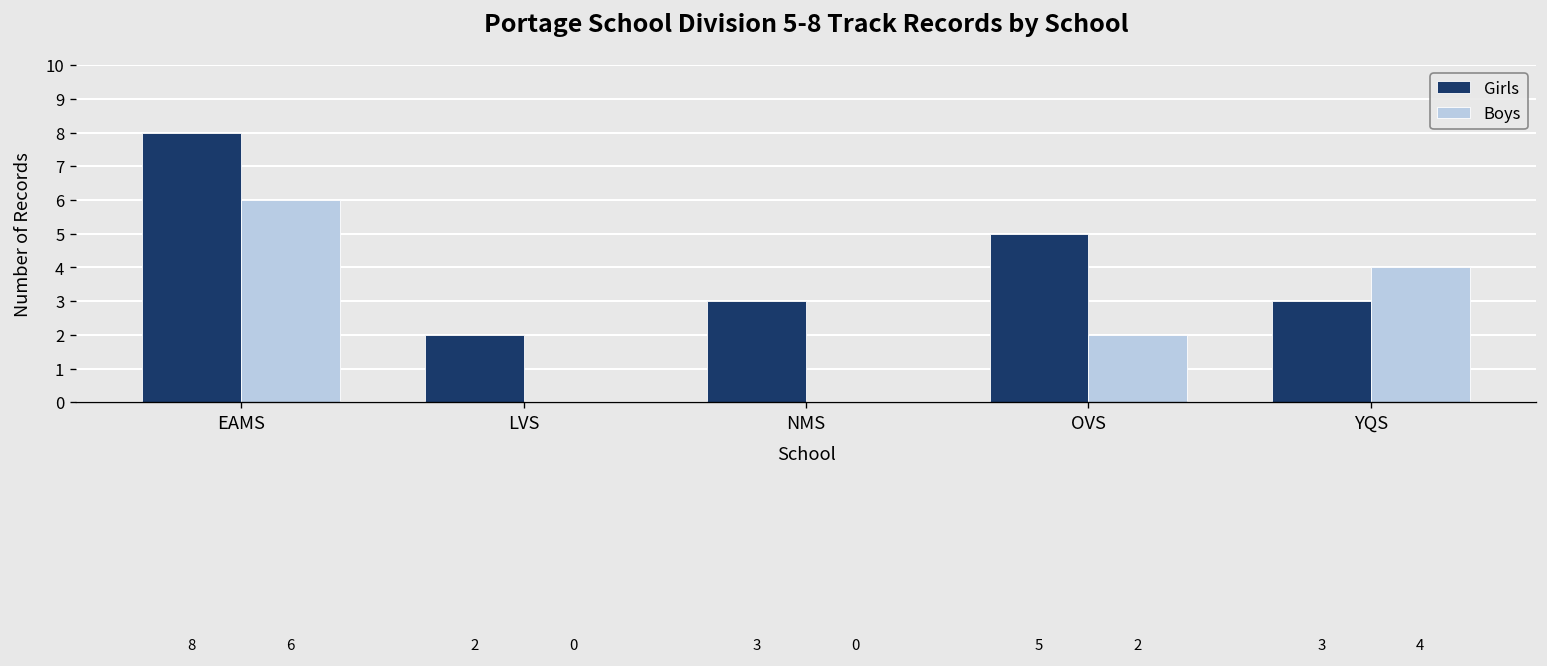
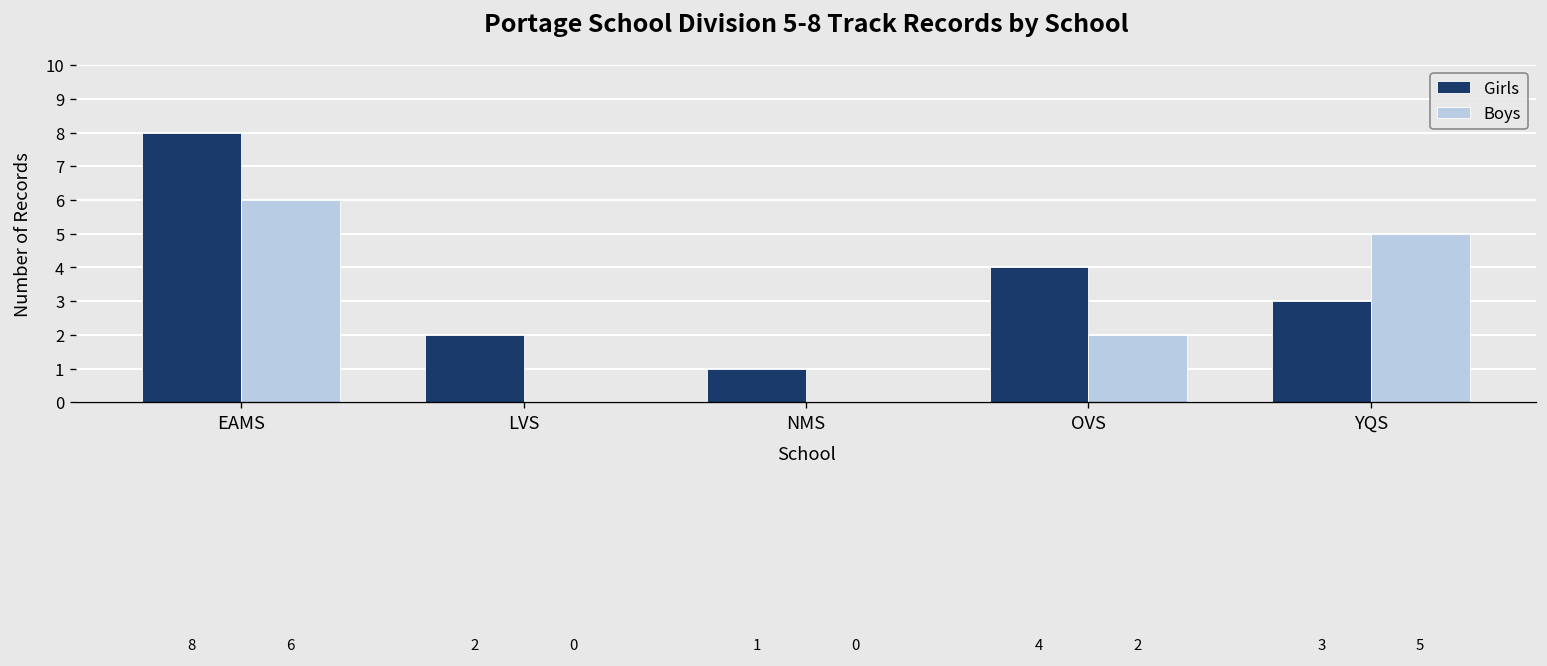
Girls, NMS: 3 -> 1
Girls, OVS: 5 -> 4
Boys, YQS: 4 -> 5
